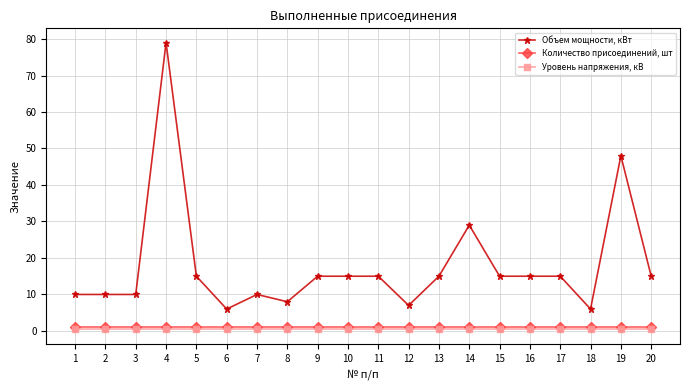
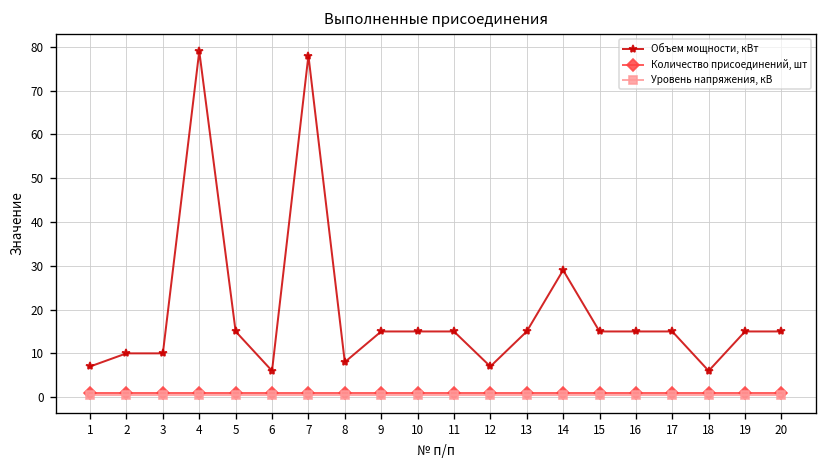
Объем мощности, кВт, 1: 10 -> 7
Объем мощности, кВт, 7: 10 -> 78
Объем мощности, кВт, 19: 48 -> 15
